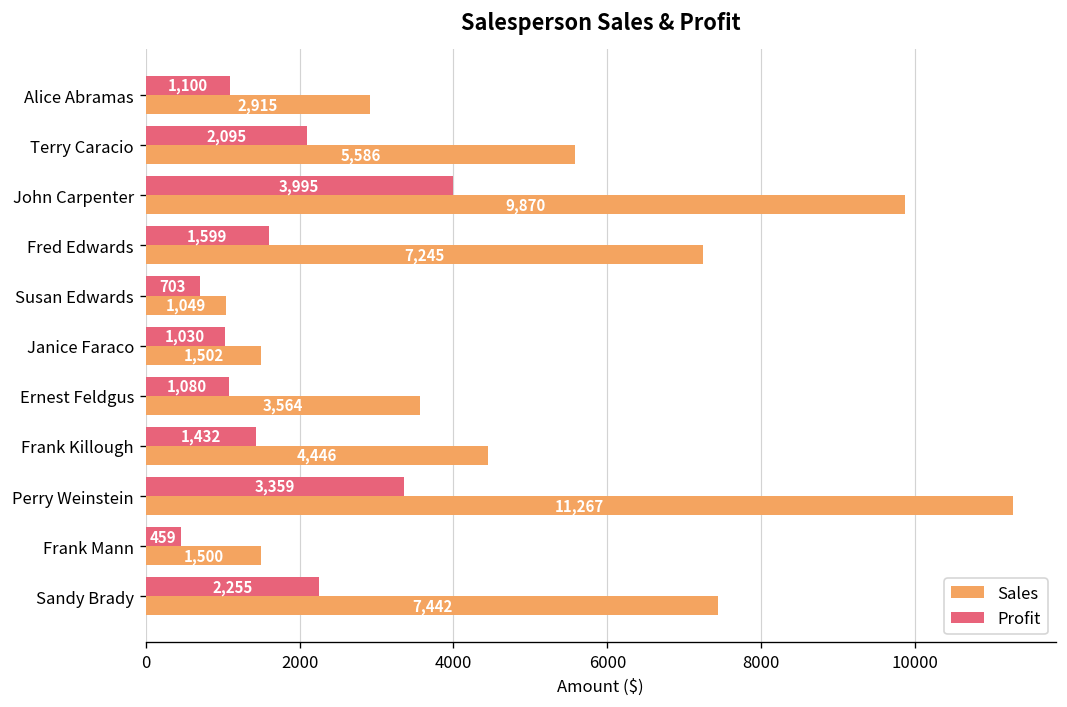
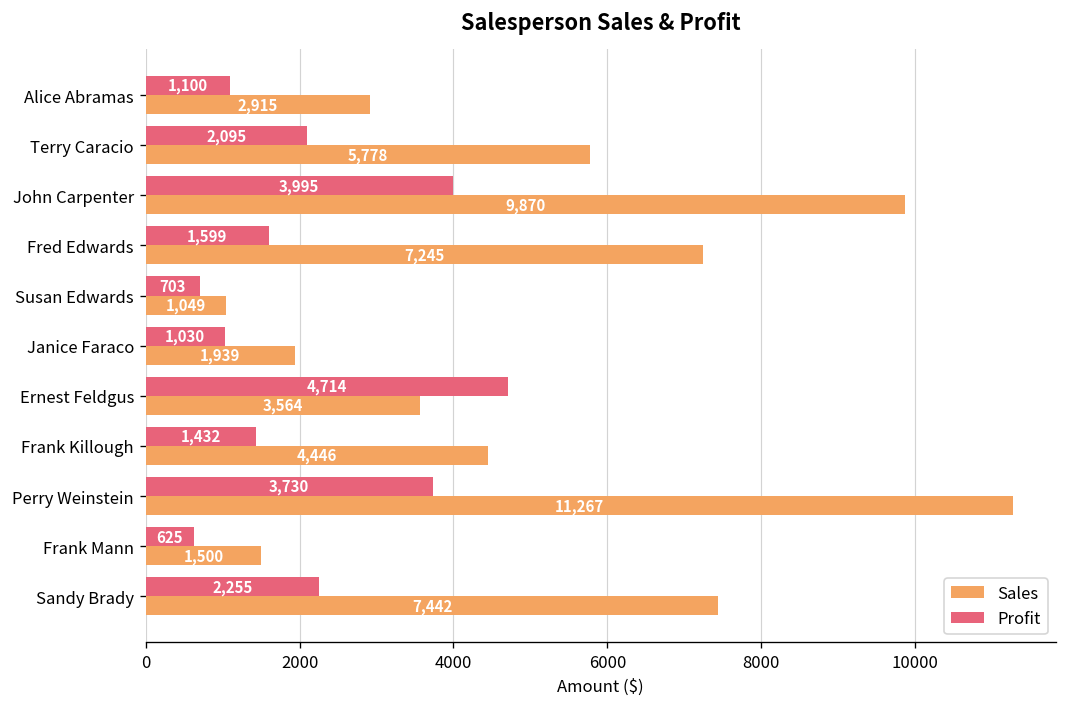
Sales, Terry Caracio: 5,586 -> 5,778
Sales, Janice Faraco: 1,502 -> 1,939
Profit, Ernest Feldgus: 1,080 -> 4,714
Profit, Perry Weinstein: 3,359 -> 3,730
Profit, Frank Mann: 459 -> 625
